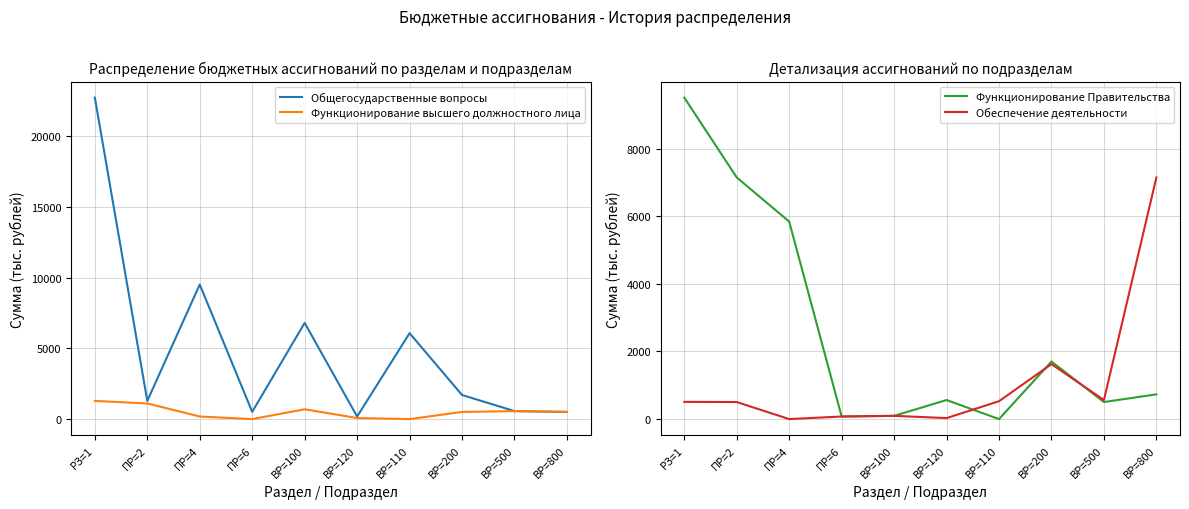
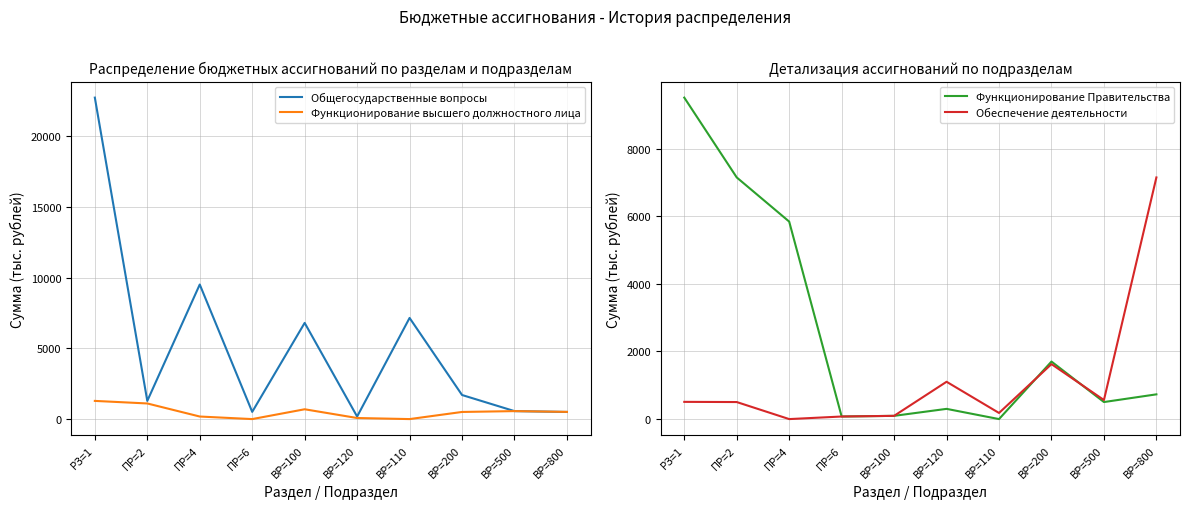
Распределение бюджетных ассигнований по разделам и подразделам, Общегосударственные вопросы, ВР=110: 6100 -> 7100
Детализация ассигнований по подразделам, Функционирование Правительства, ВР=120: 600 -> 300
Детализация ассигнований по подразделам, Обеспечение деятельности, ВР=120: 0 -> 1100
Детализация ассигнований по подразделам, Обеспечение деятельности, ВР=110: 500 -> 200
